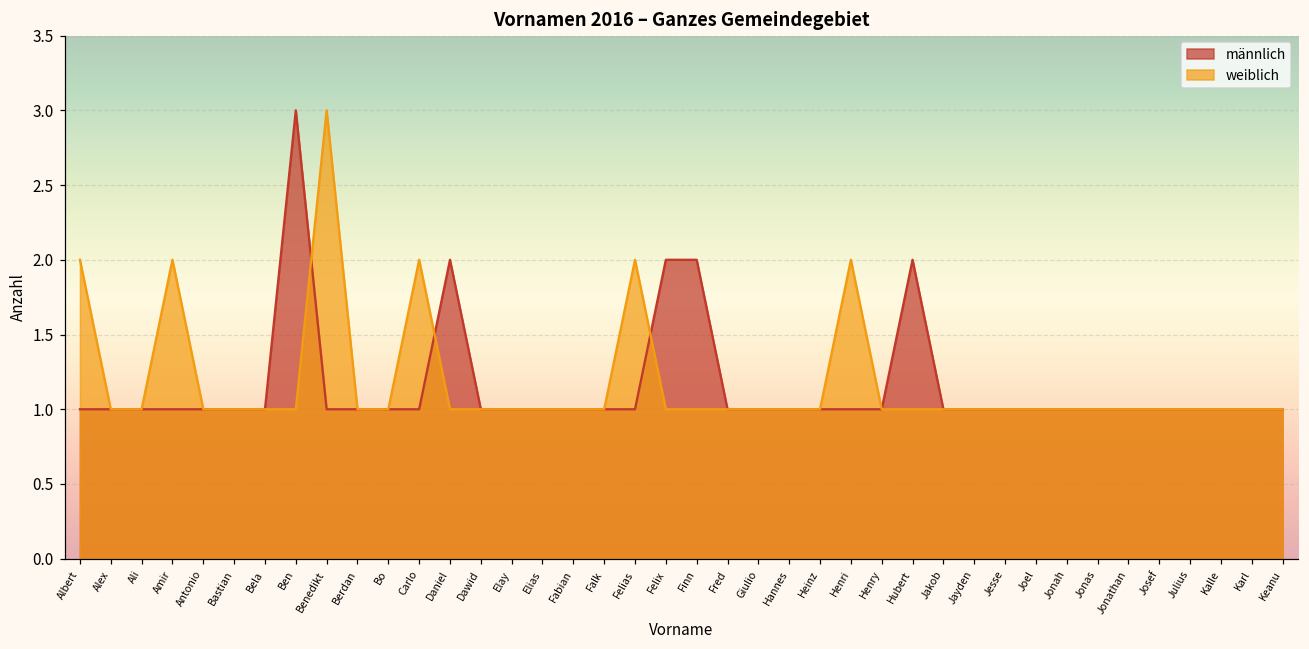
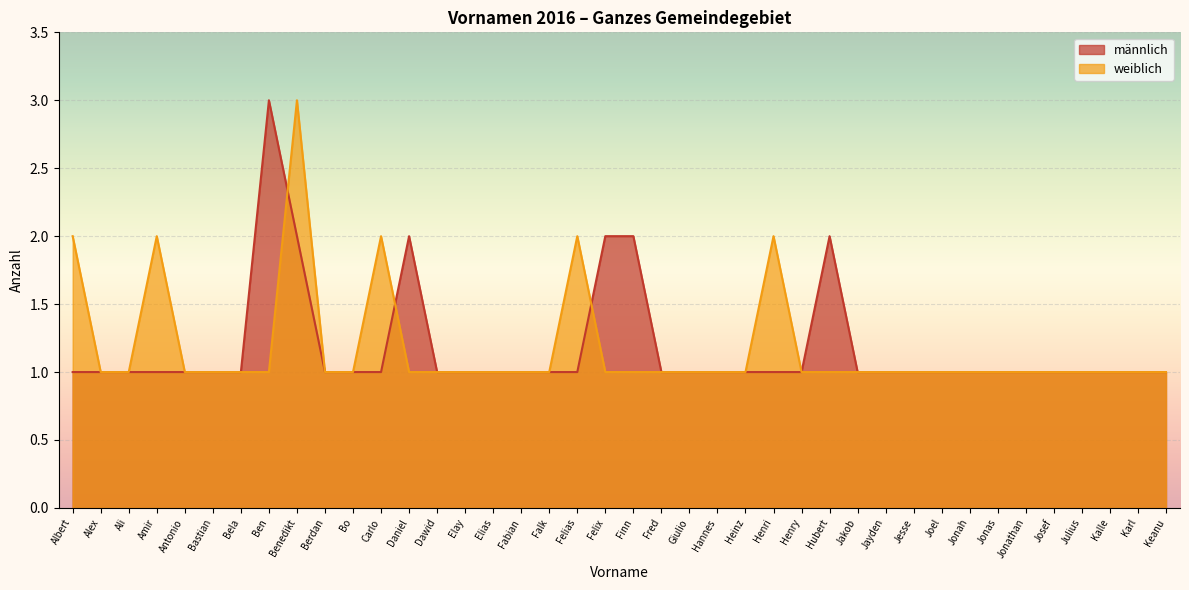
männlich, Benedikt: 1 -> 2
